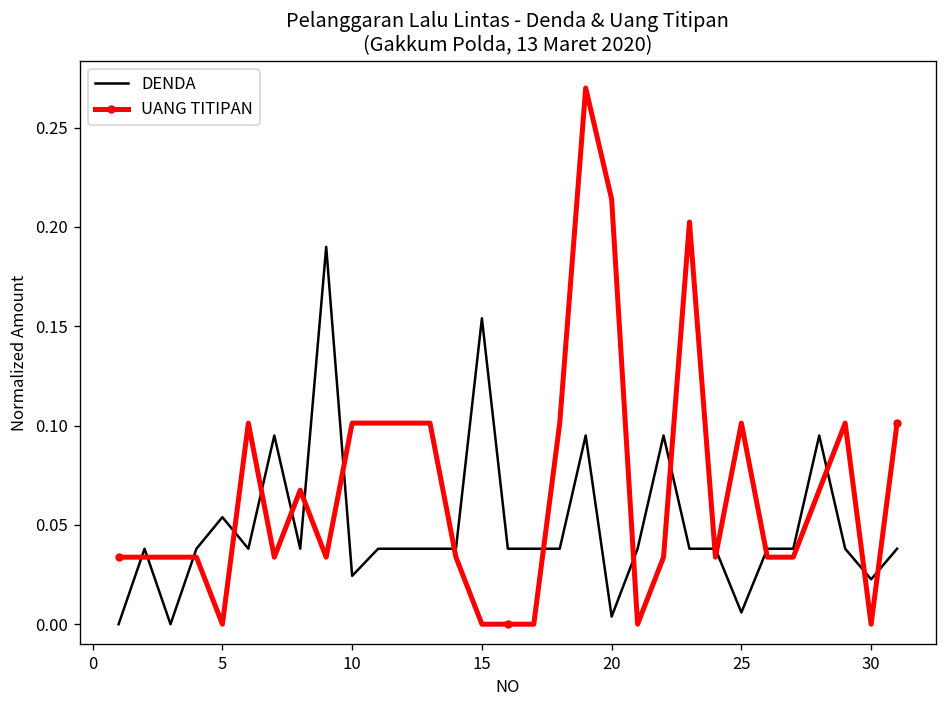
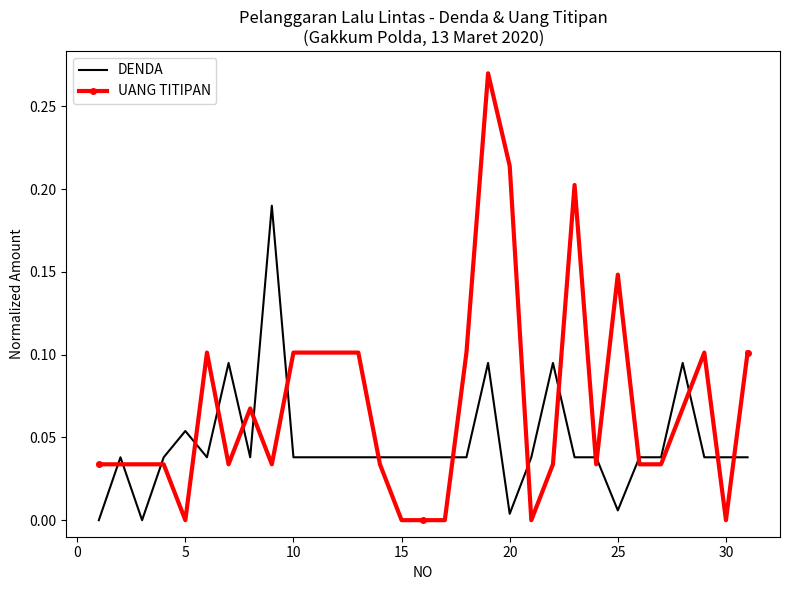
DENDA, 10: 0.024 -> 0.038
DENDA, 15: 0.154 -> 0.038
UANG TITIPAN, 25: 0.101 -> 0.148
DENDA, 30: 0.023 -> 0.038
